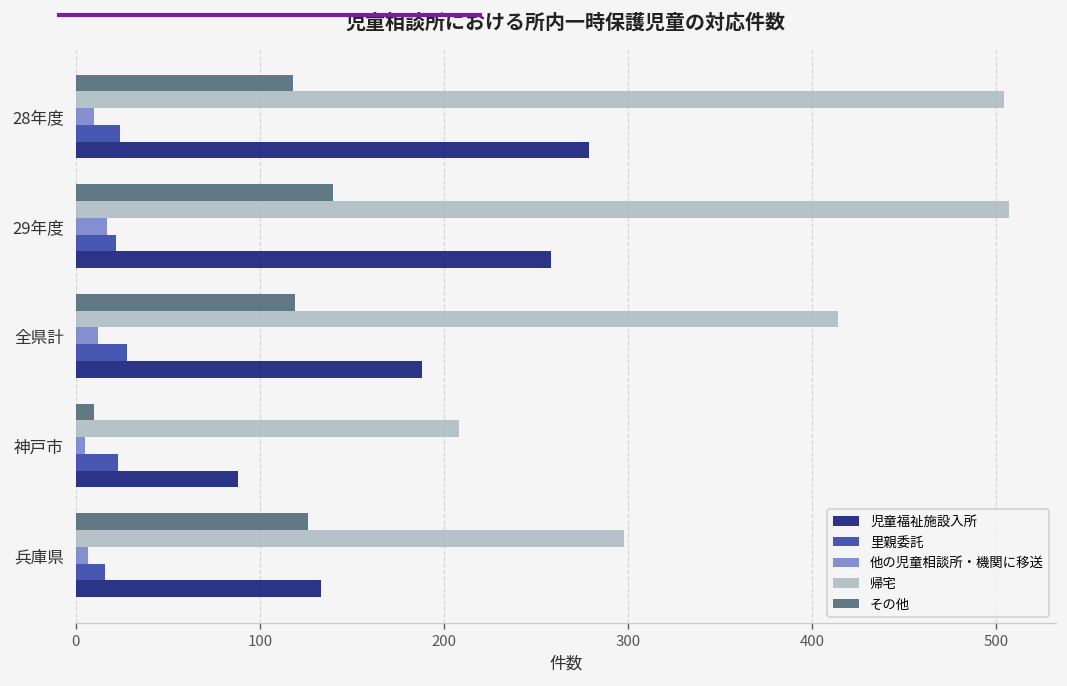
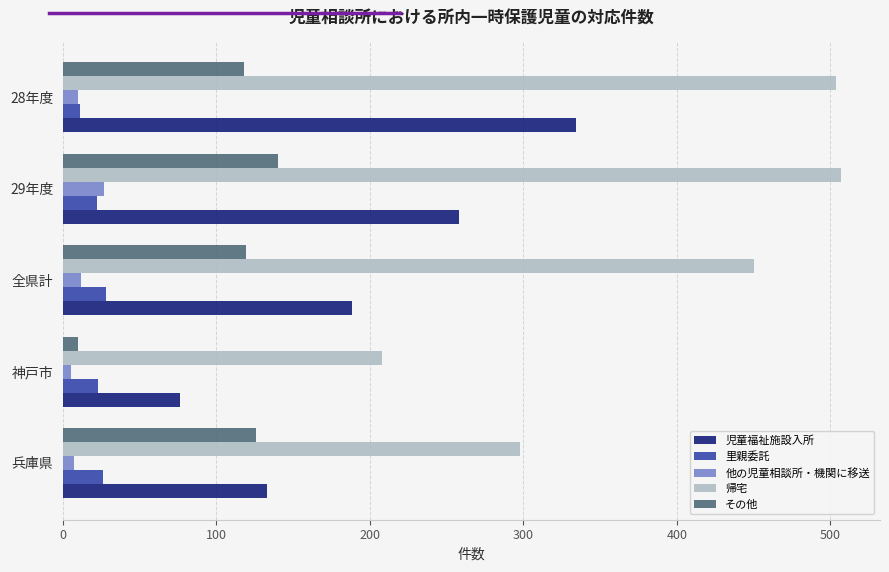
里親委託, 28年度: 24 -> 11
児童福祉施設入所, 28年度: 279 -> 334
他の児童相談所・機関に移送, 29年度: 17 -> 27
帰宅, 全県計: 414 -> 450
児童福祉施設入所, 神戸市: 88 -> 76
里親委託, 兵庫県: 16 -> 26
